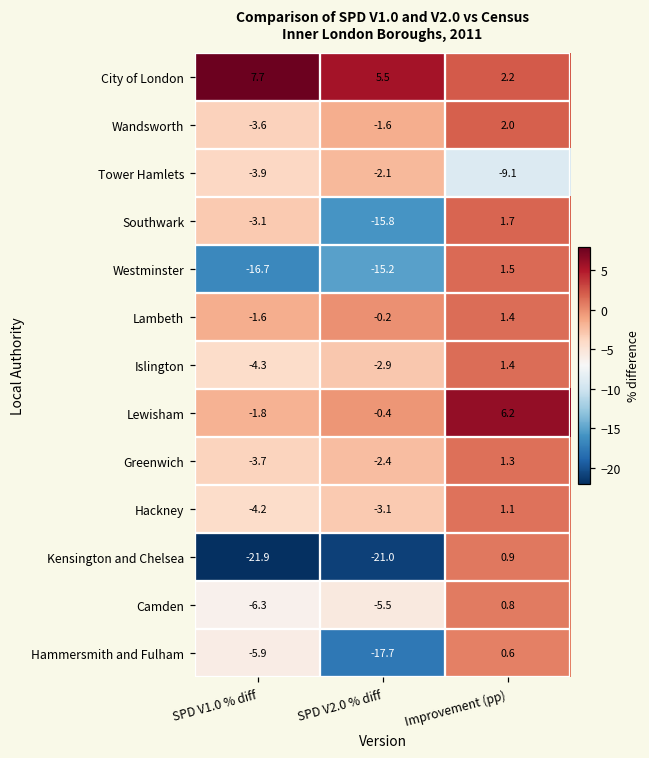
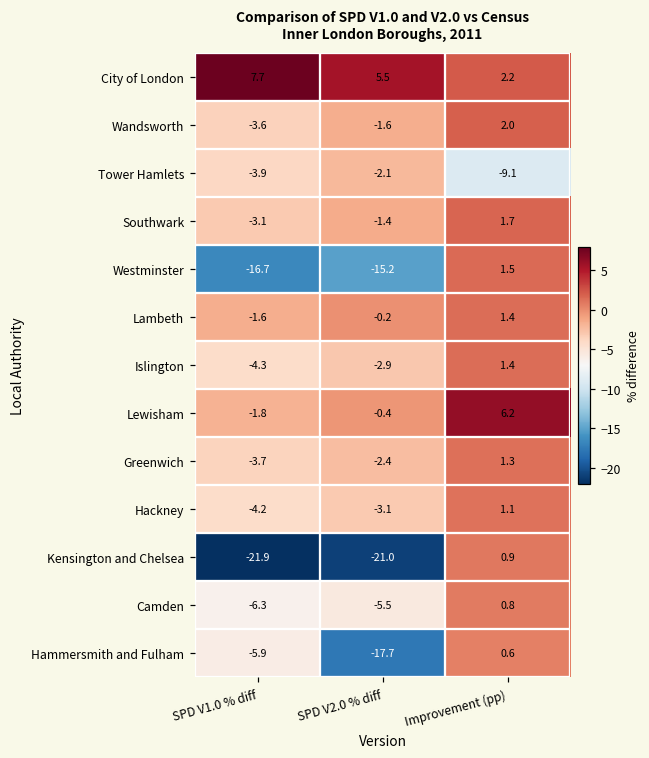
Southwark, SPD V2.0 % diff: -15.8 -> -1.4
